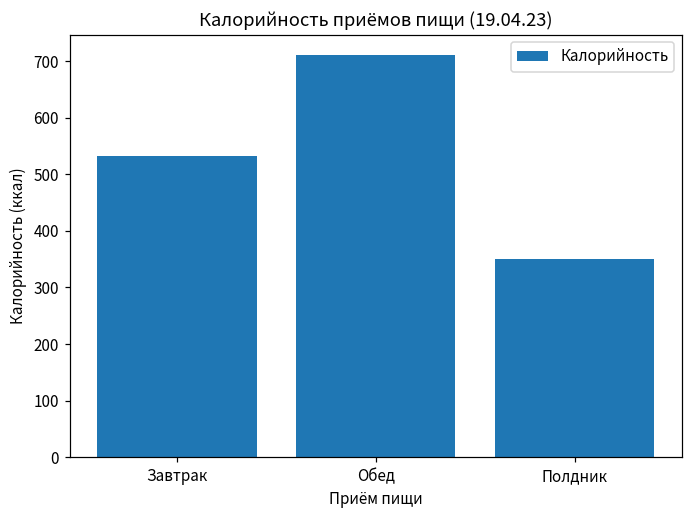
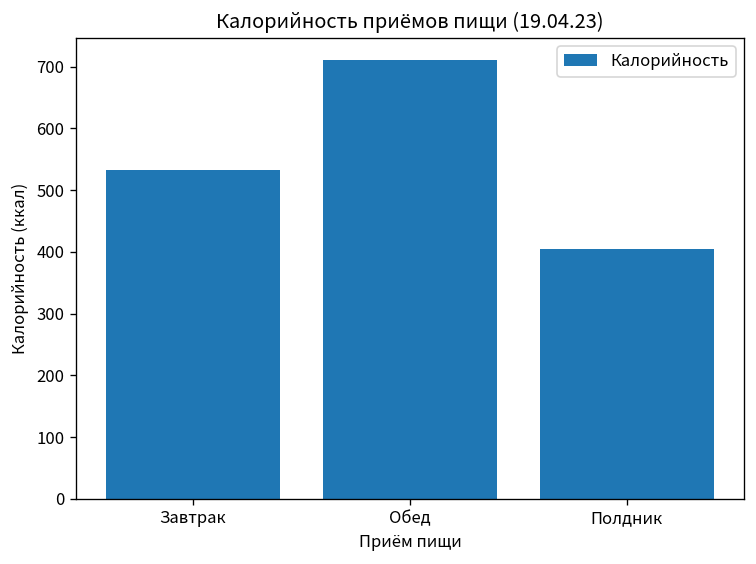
Полдник: 350 -> 400
